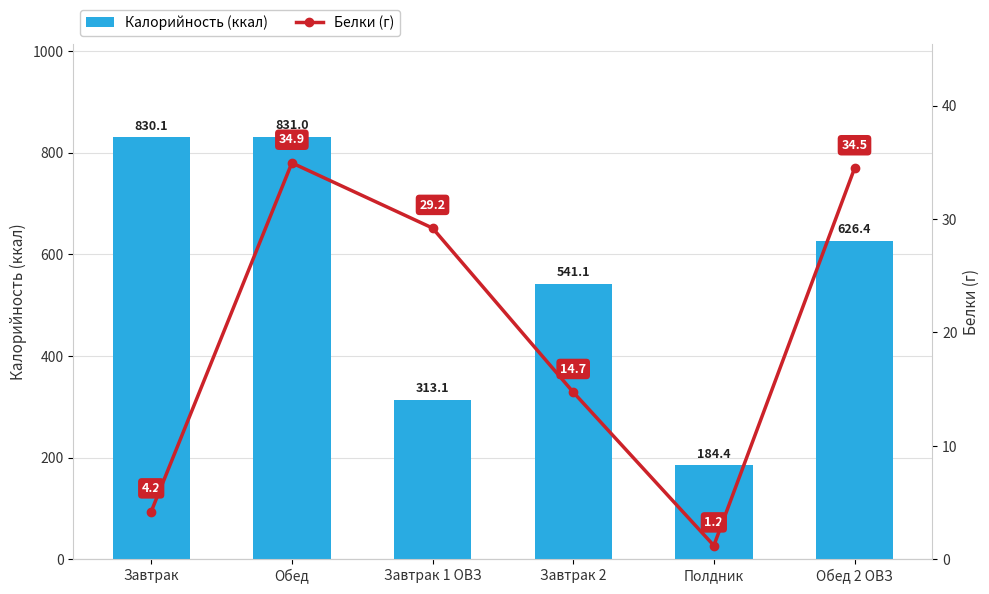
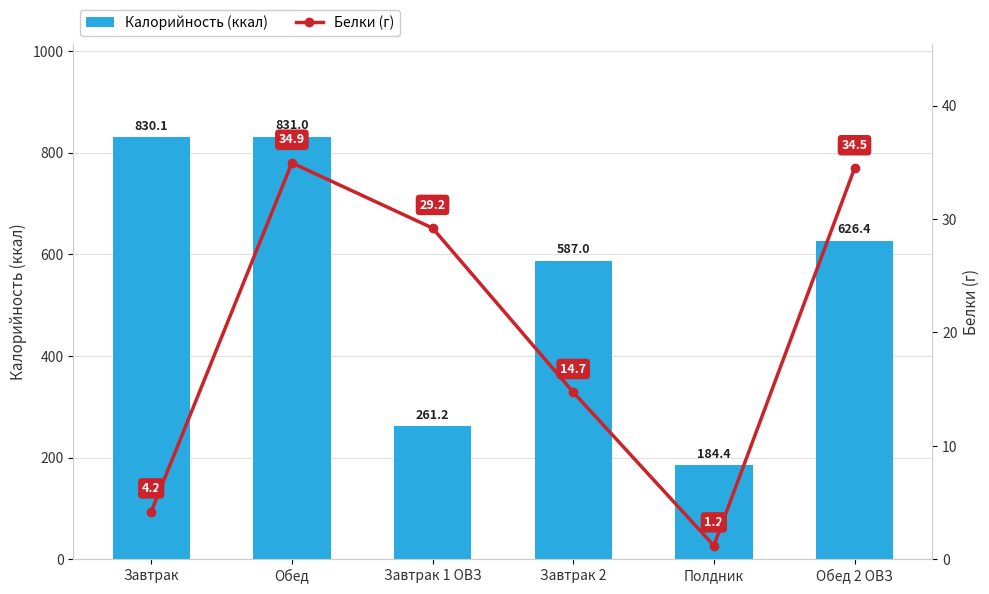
Калорийность (ккал), Завтрак 1 ОВЗ: 313.1 -> 261.2
Калорийность (ккал), Завтрак 2: 541.1 -> 587.0
